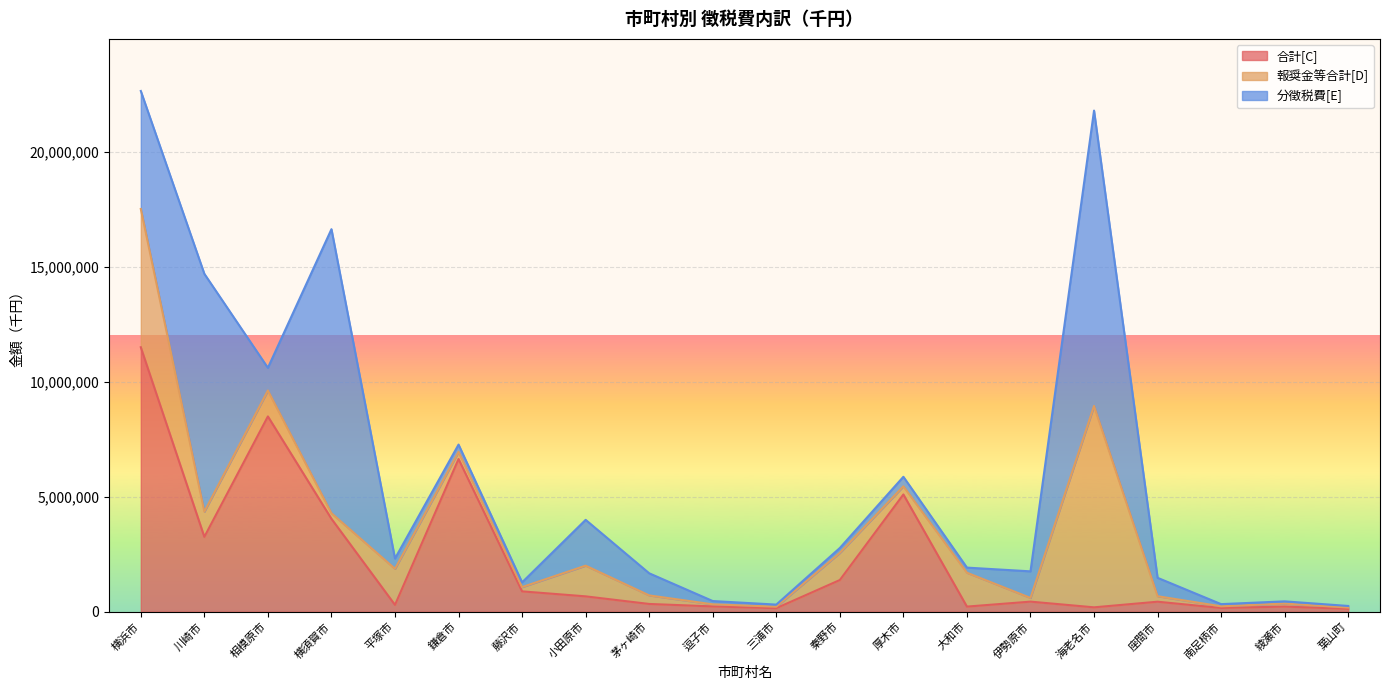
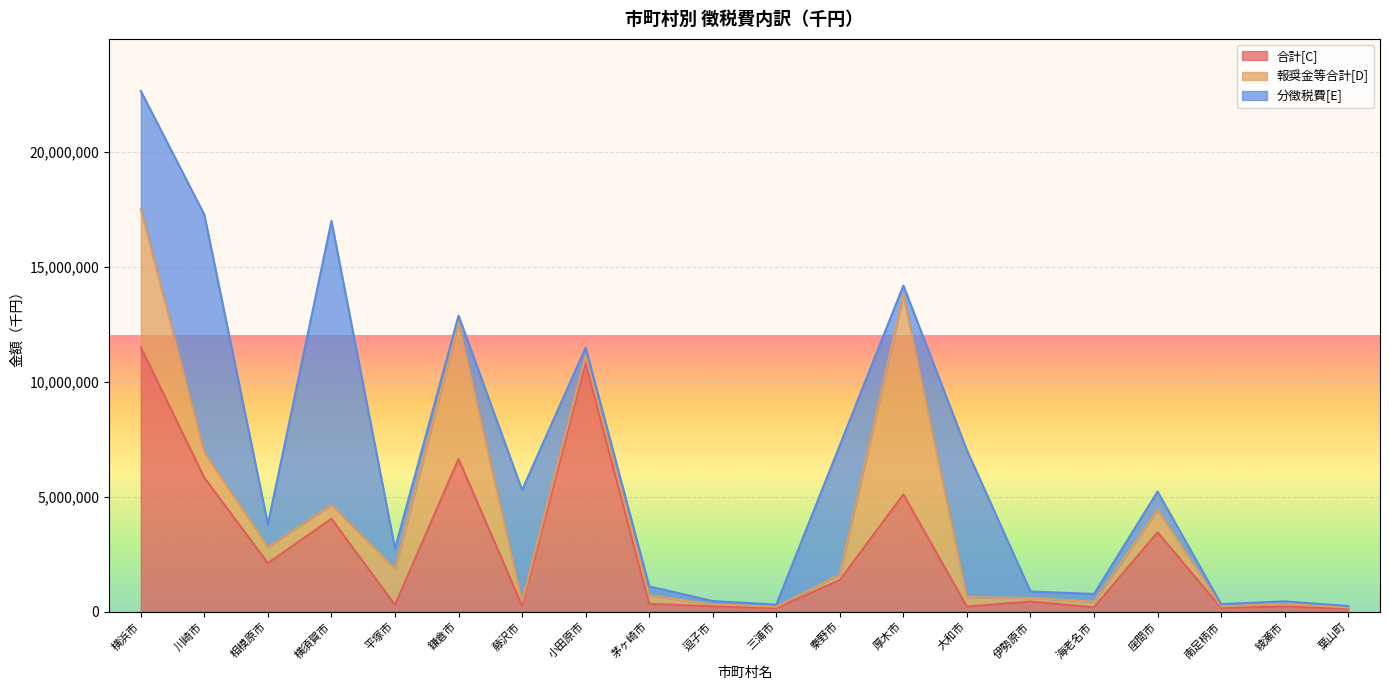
合計[C], 川崎市: 3,300,000 -> 5,800,000
合計[C], 相模原市: 8,500,000 -> 2,100,000
報奨金等合計[D], 相模原市: 1,100,000 -> 700,000
報奨金等合計[D], 横須賀市: 200,000 -> 600,000
分徴税費[E], 平塚市: 400,000 -> 900,000
報奨金等合計[D], 鎌倉市: 300,000 -> 5,900,000
合計[C], 藤沢市: 900,000 -> 300,000
分徴税費[E], 藤沢市: 200,000 -> 4,800,000
合計[C], 小田原市: 700,000 -> 10,800,000
報奨金等合計[D], 小田原市: 1,300,000 -> 300,000
分徴税費[E], 小田原市: 2,000,000 -> 400,000
分徴税費[E], 茅ヶ崎市: 1,000,000 -> 400,000
報奨金等合計[D], 秦野市: 1,200,000 -> 200,000
分徴税費[E], 秦野市: 200,000 -> 5,600,000
報奨金等合計[D], 厚木市: 400,000 -> 8,700,000
報奨金等合計[D], 大和市: 1,500,000 -> 400,000
分徴税費[E], 大和市: 200,000 -> 6,400,000
分徴税費[E], 伊勢原市: 1,200,000 -> 300,000
報奨金等合計[D], 海老名市: 8,800,000 -> 200,000
分徴税費[E], 海老名市: 12,800,000 -> 300,000
合計[C], 座間市: 400,000 -> 3,500,000
報奨金等合計[D], 座間市: 200,000 -> 1,000,000
